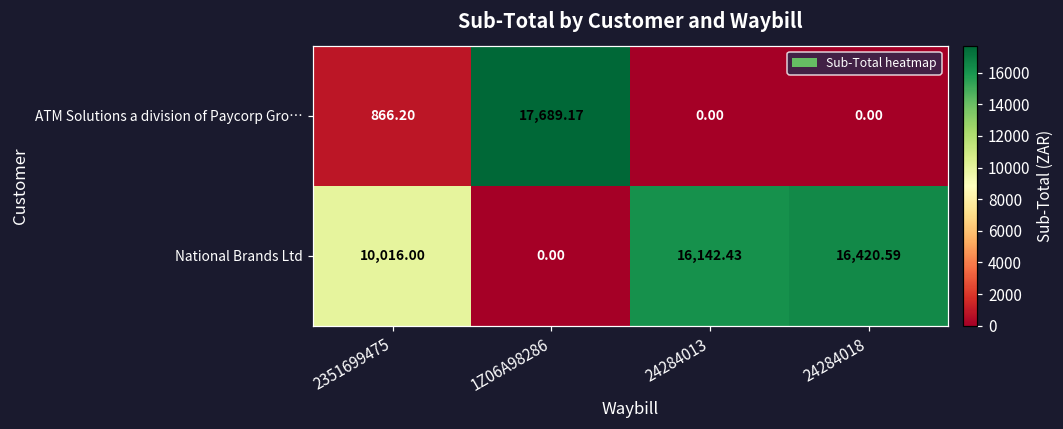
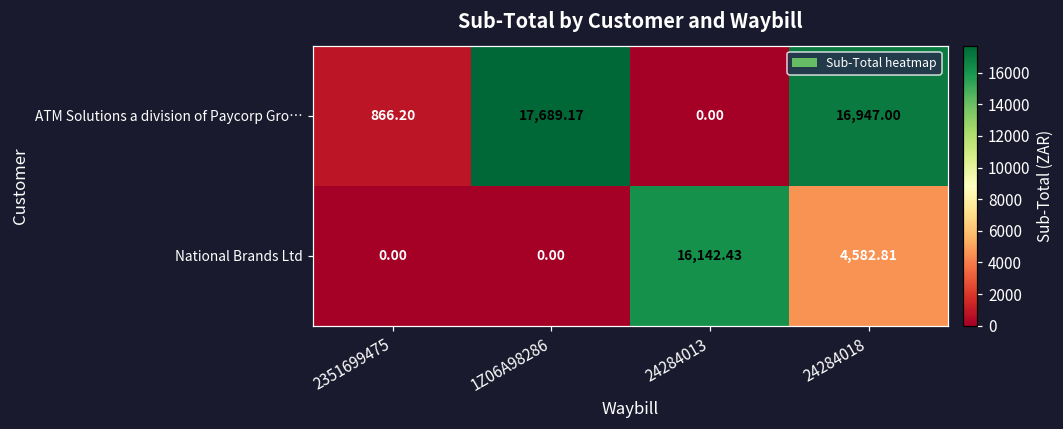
ATM Solutions a division of Paycorp Gro…, 24284018: 0.00 -> 16,947.00
National Brands Ltd, 2351699475: 10,016.00 -> 0.00
National Brands Ltd, 24284018: 16,420.59 -> 4,582.81
